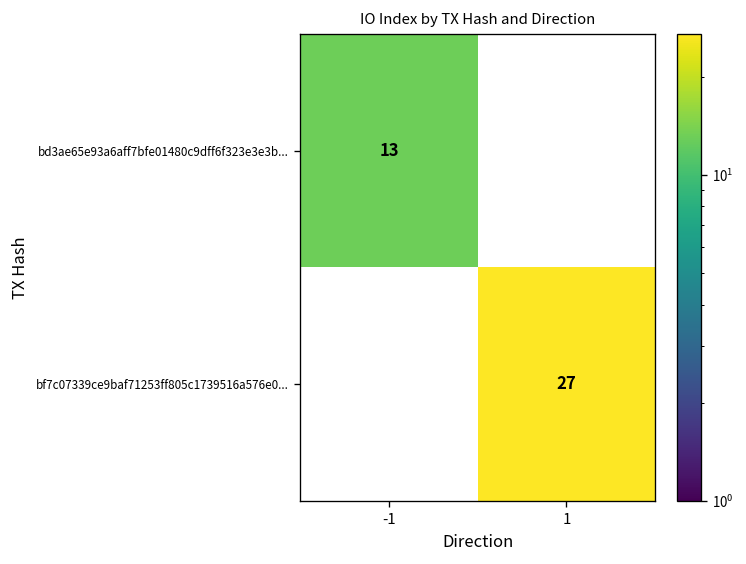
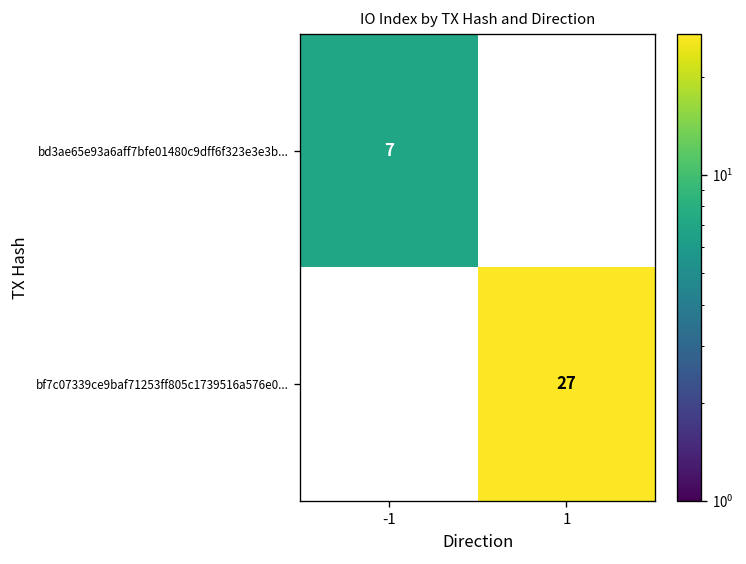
bd3ae65e93a6aff7bfe01480c9dff6f323e3e3b..., -1: 13 -> 7
